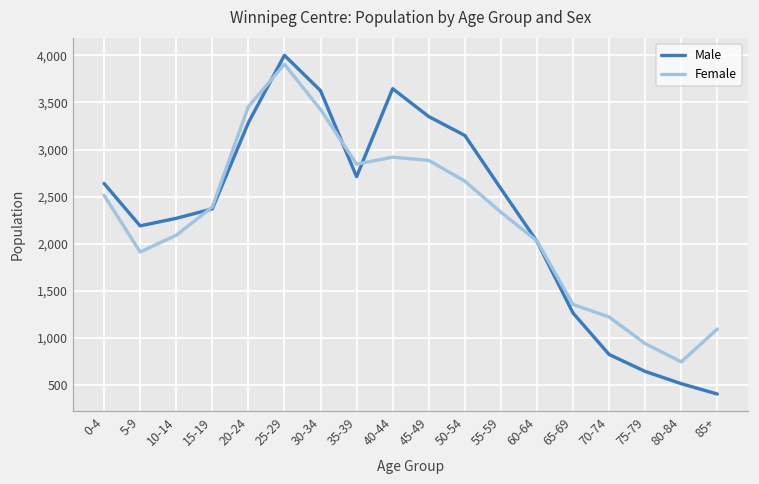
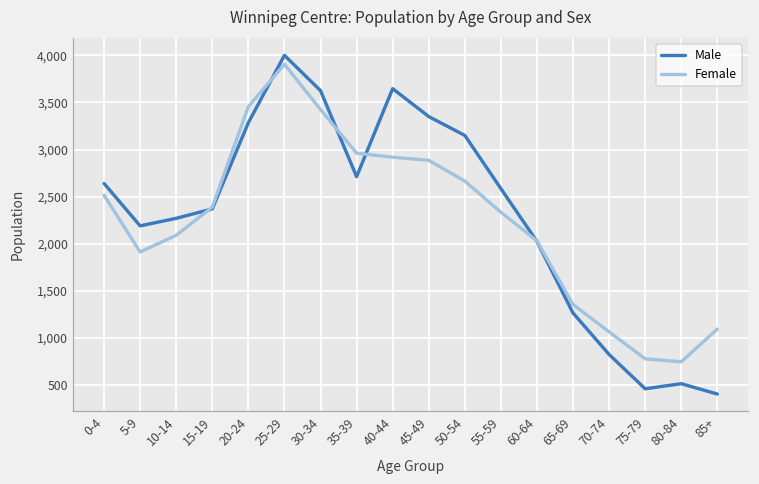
Female, 35-39: 2,800 -> 3,000
Female, 70-74: 1,200 -> 1,100
Male, 75-79: 600 -> 500
Female, 75-79: 900 -> 800
